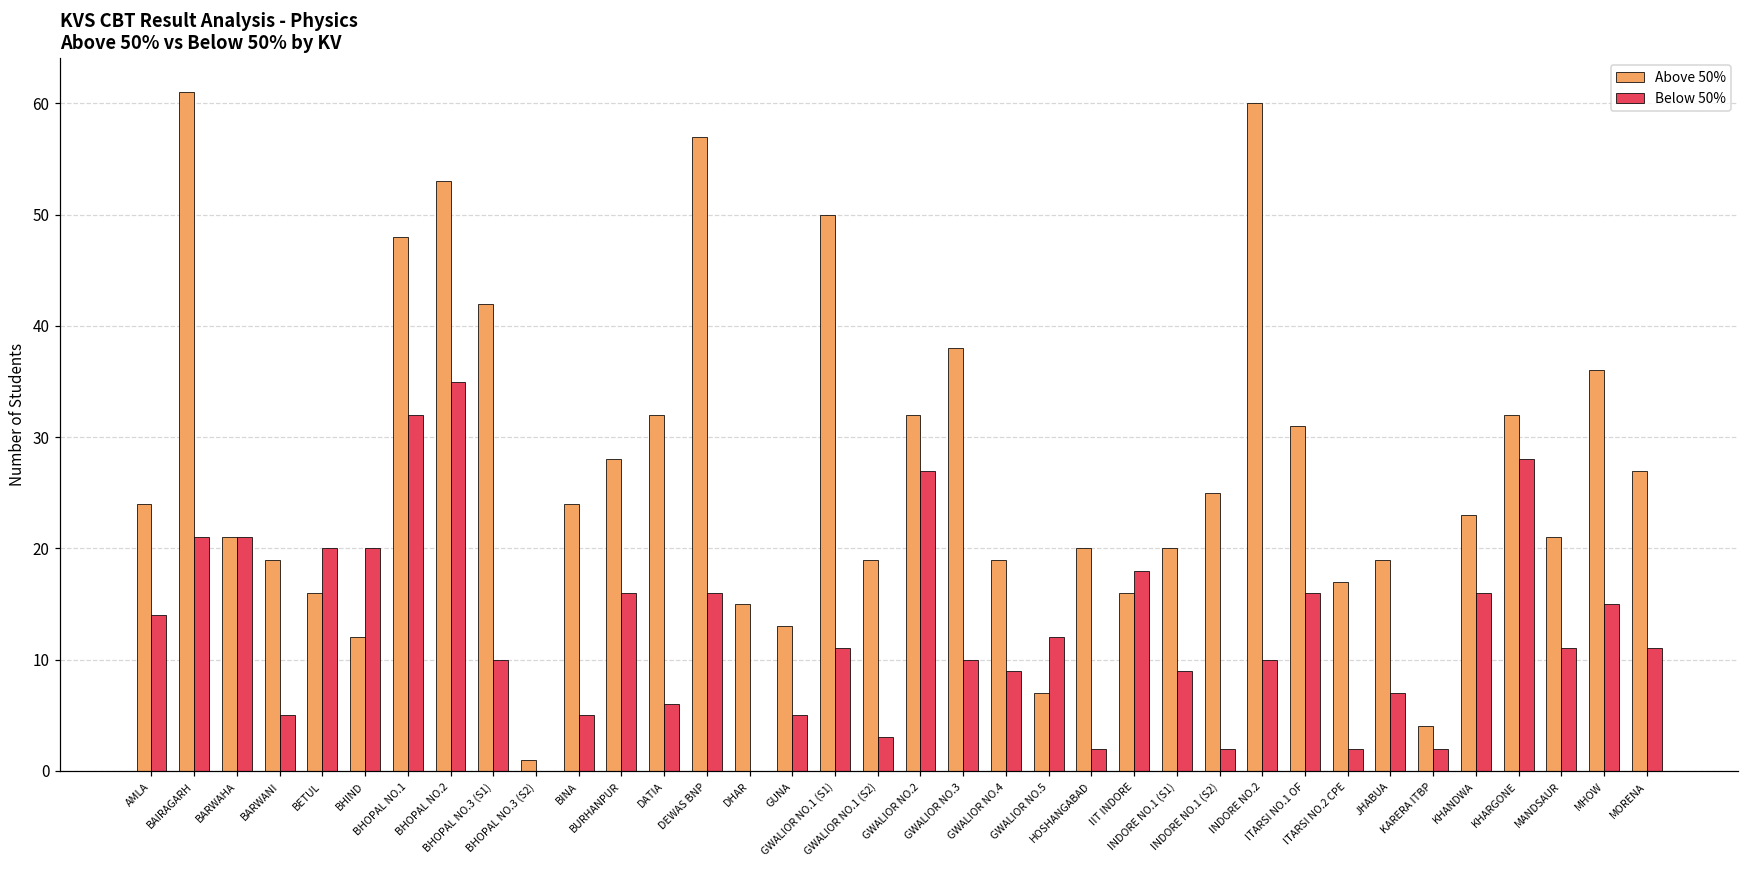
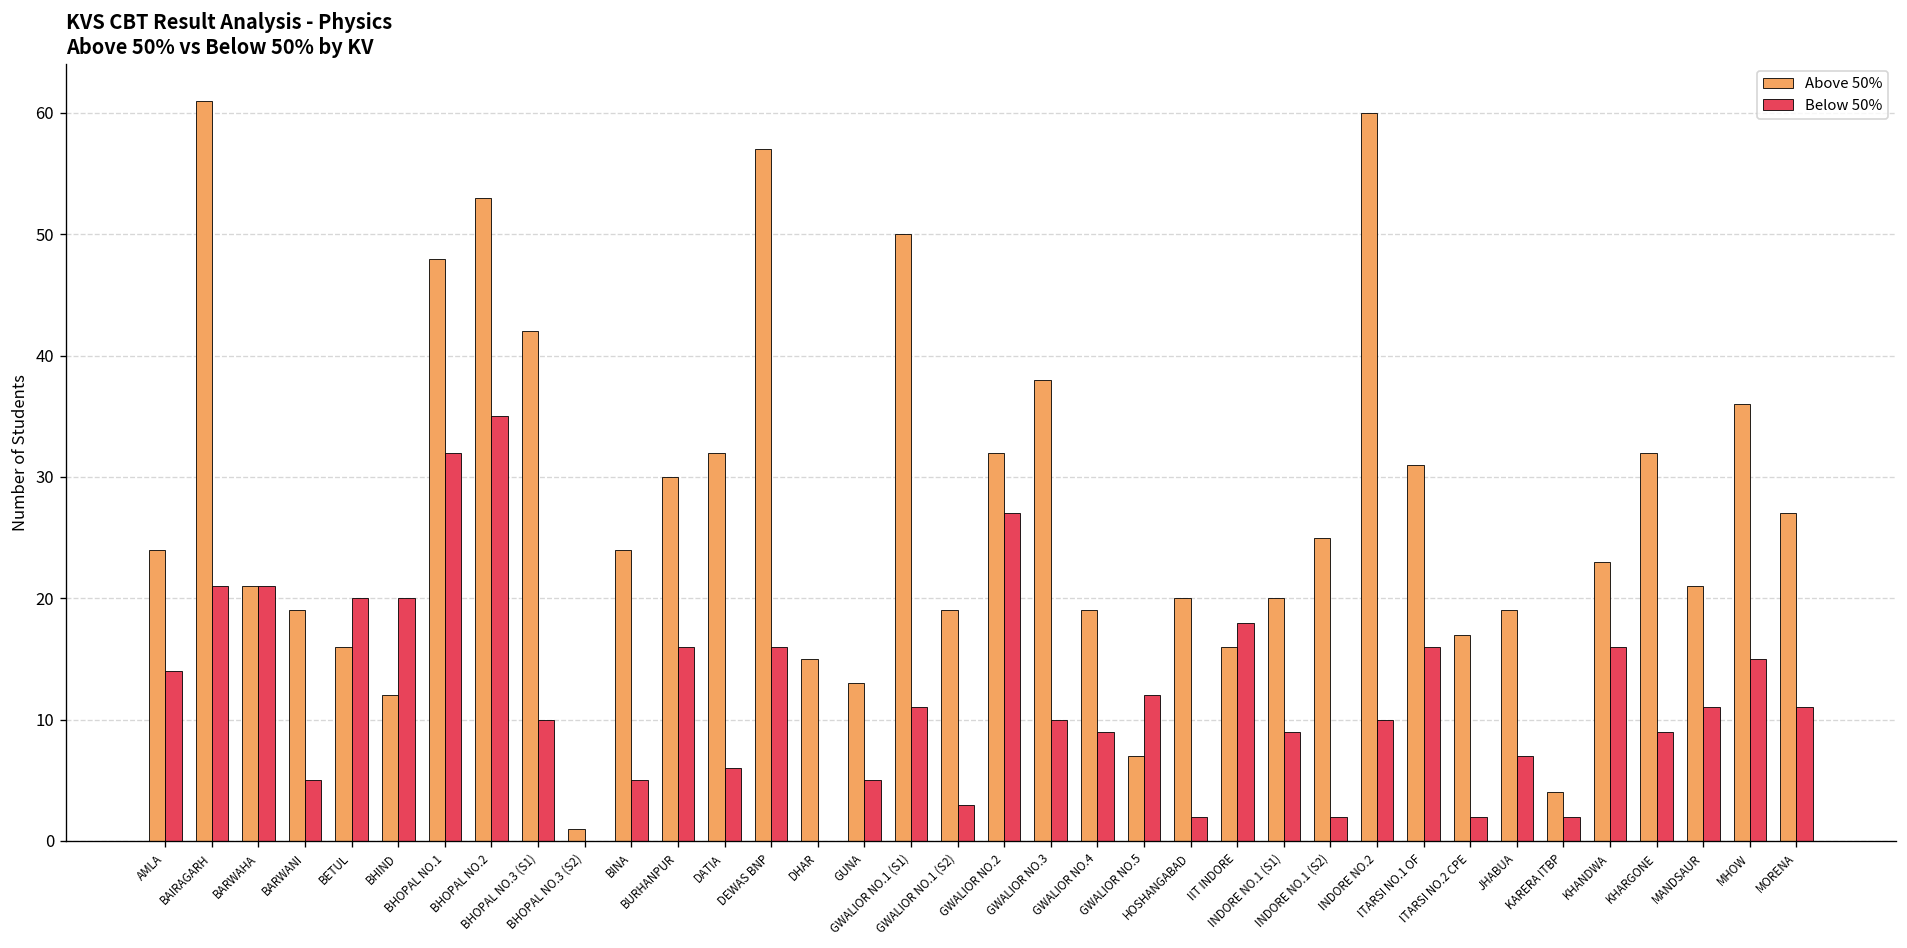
Above 50%, BURHANPUR: 28 -> 30
Below 50%, KHARGONE: 28 -> 9
